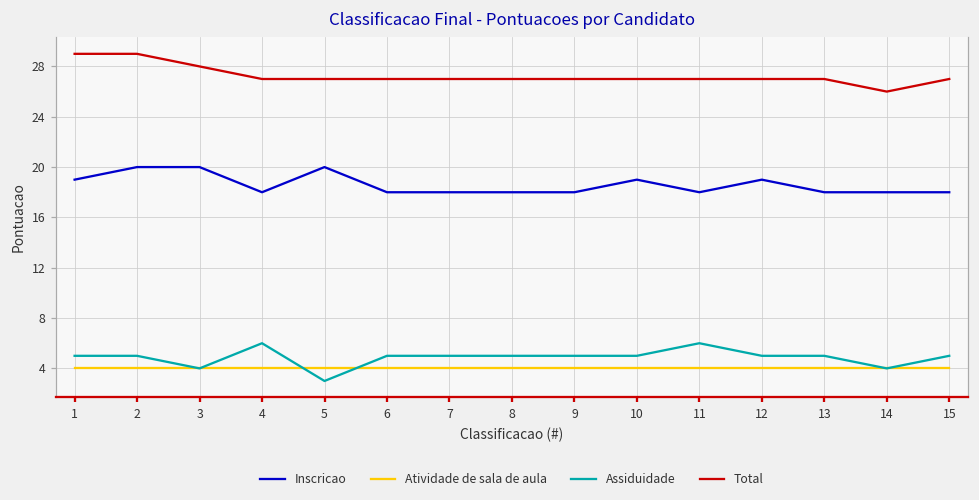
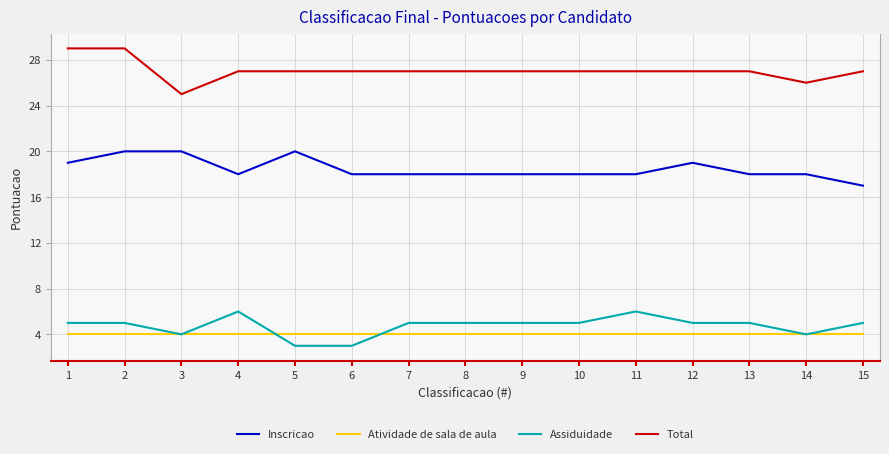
Total, 3: 28 -> 25
Assiduidade, 6: 5 -> 3
Inscricao, 10: 19 -> 18
Inscricao, 15: 18 -> 17
